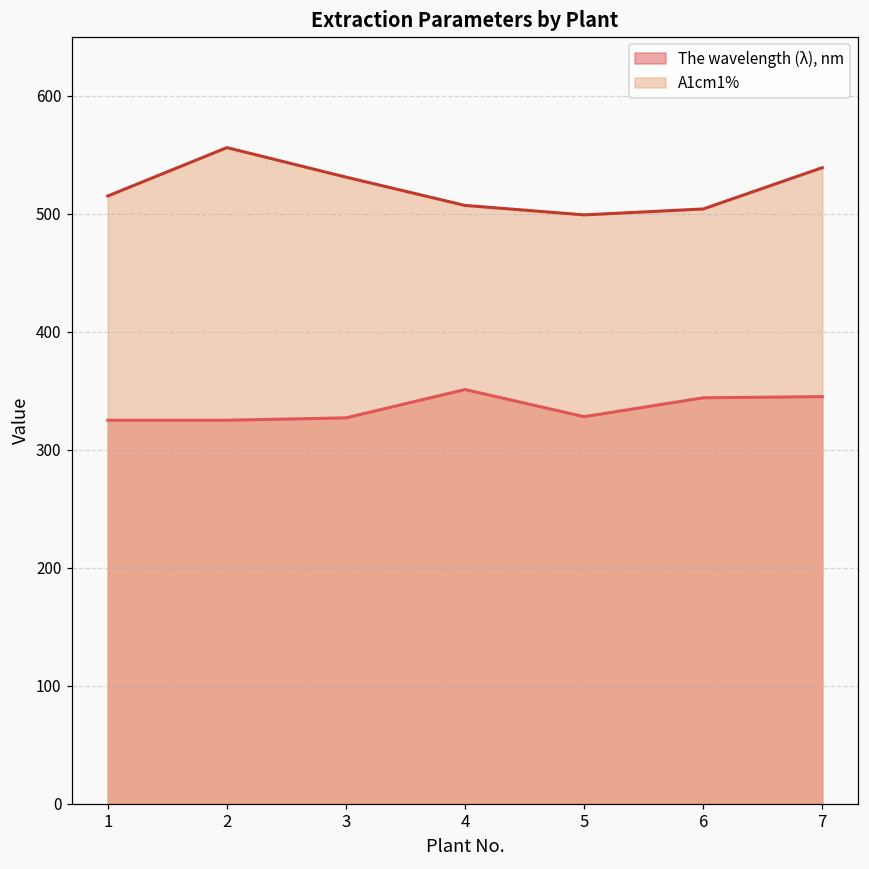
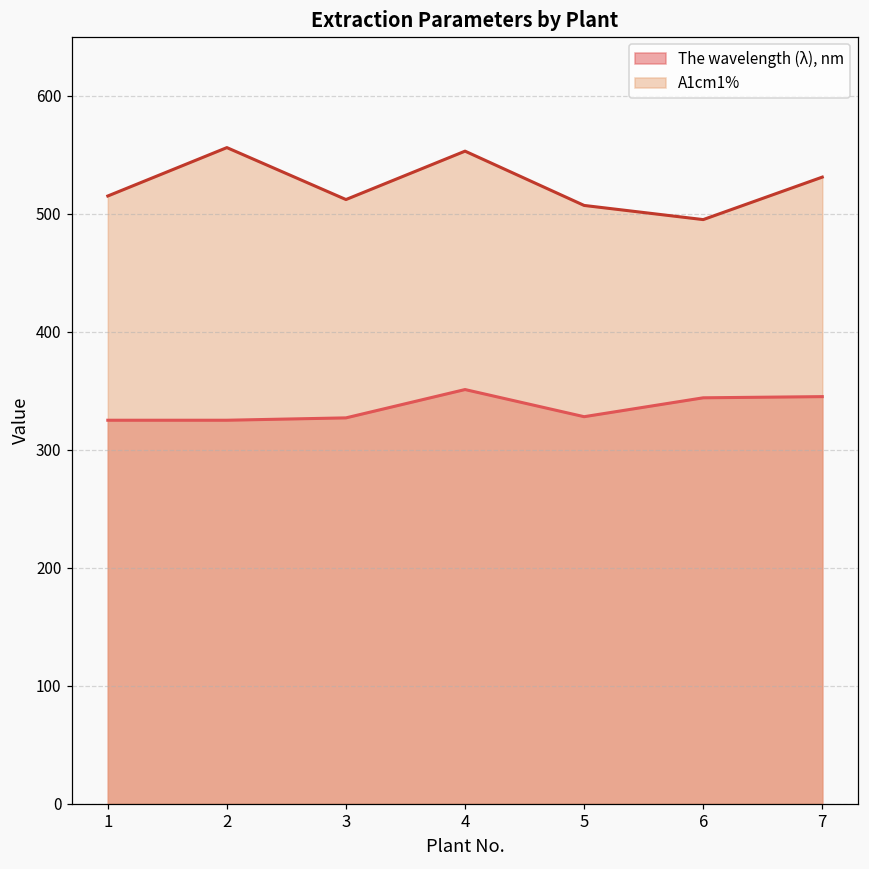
A1cm1%, 3: 531 -> 512
A1cm1%, 4: 507 -> 553
A1cm1%, 5: 499 -> 507
A1cm1%, 6: 504 -> 495
A1cm1%, 7: 539 -> 531
